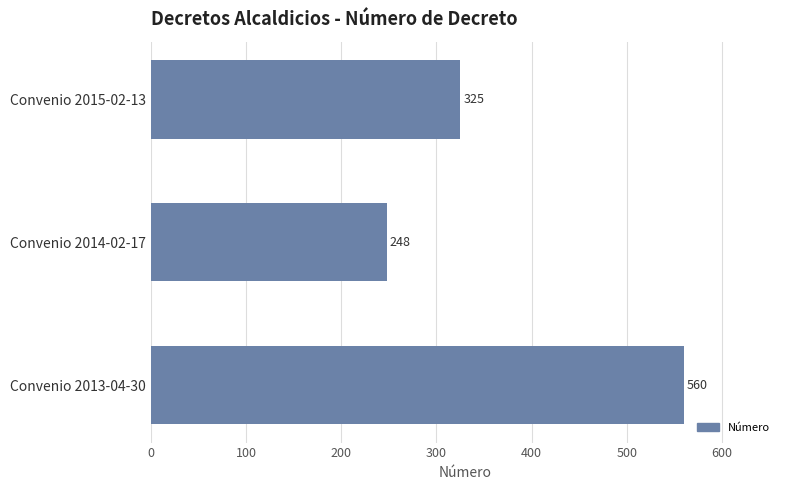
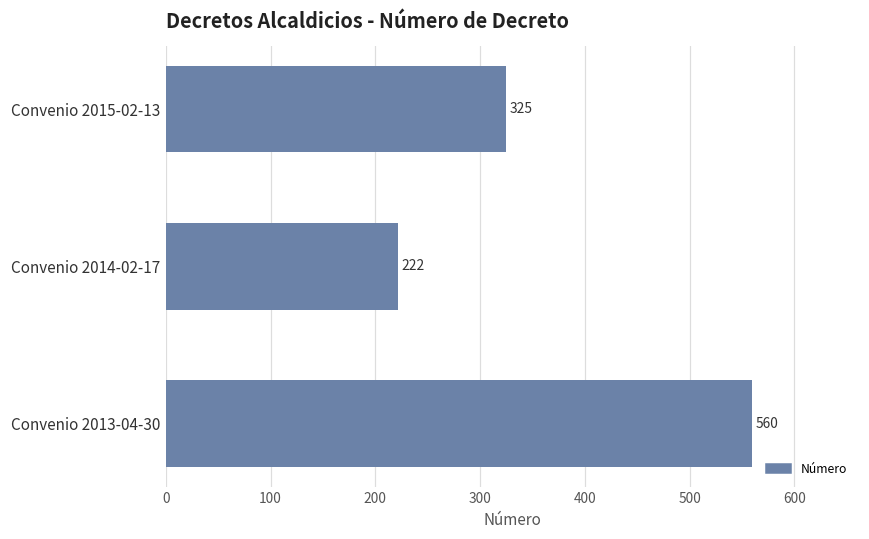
Convenio 2014-02-17: 248 -> 222
